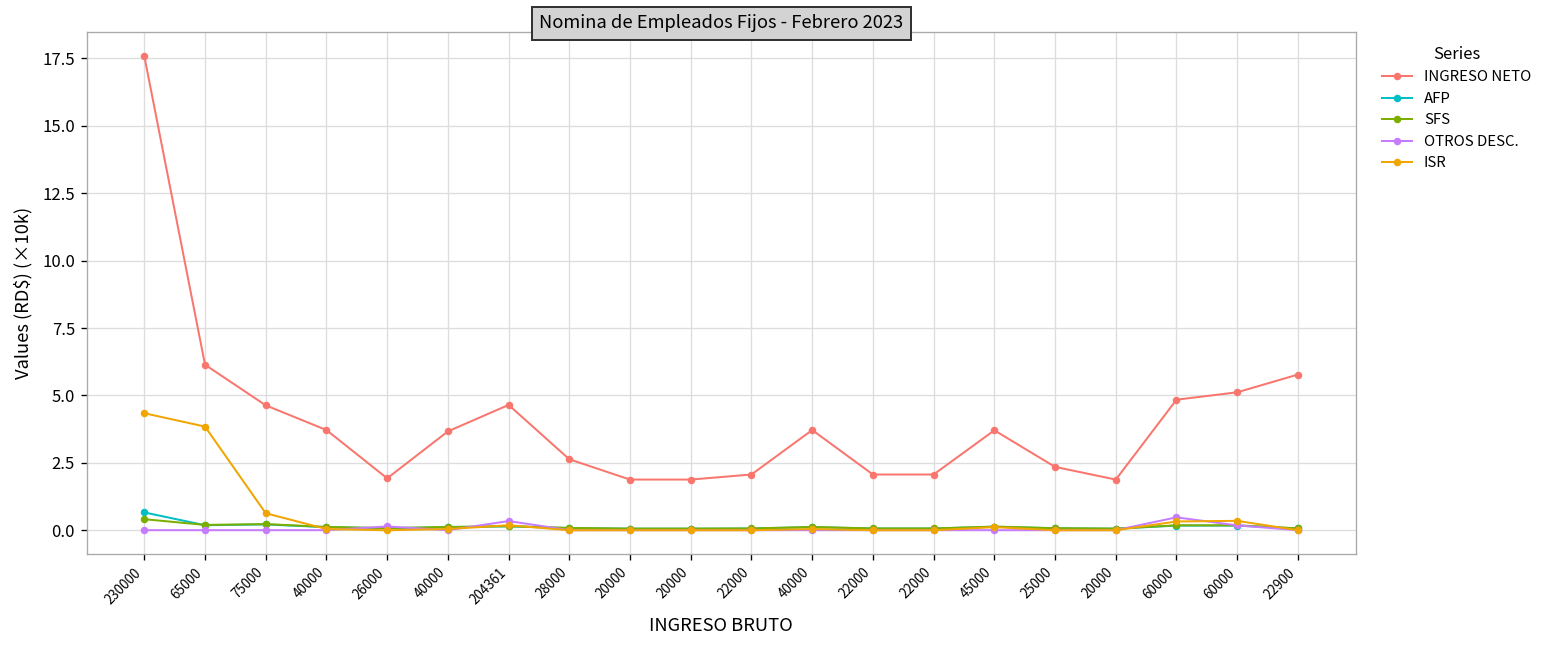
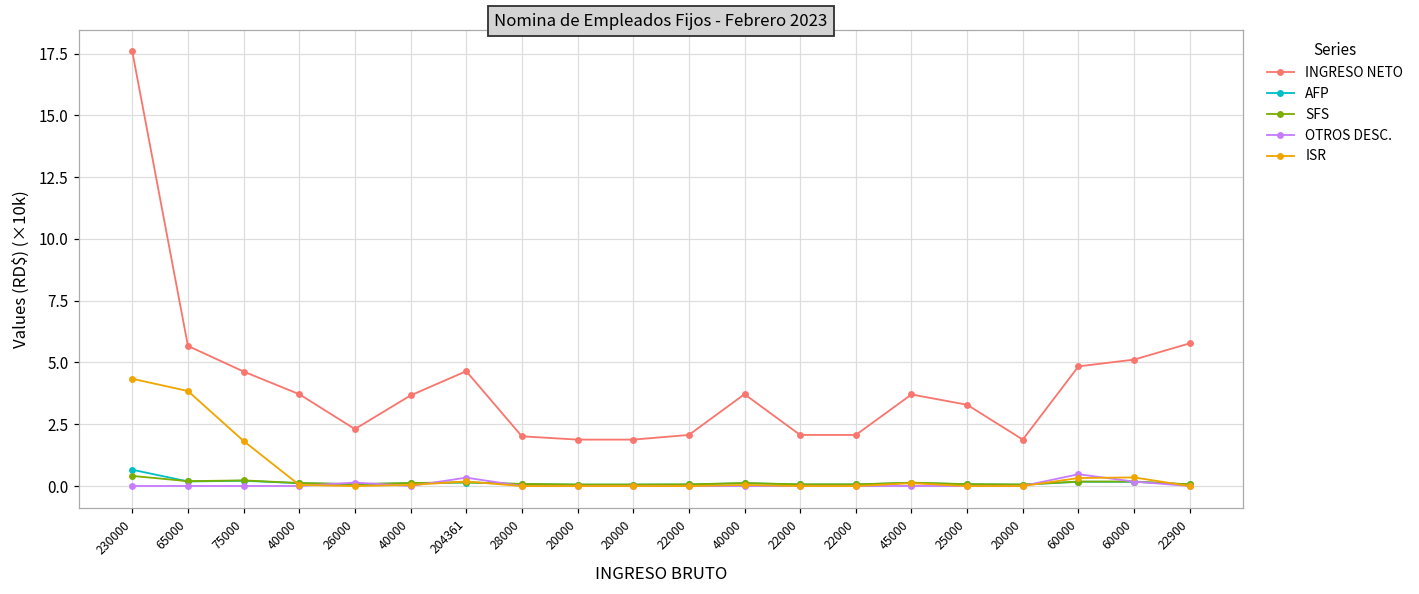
INGRESO NETO, 65000: 6.1 -> 5.7
ISR, 75000: 0.6 -> 1.8
INGRESO NETO, 26000: 1.9 -> 2.3
INGRESO NETO, 28000: 2.6 -> 2.0
INGRESO NETO, 25000: 2.3 -> 3.3
